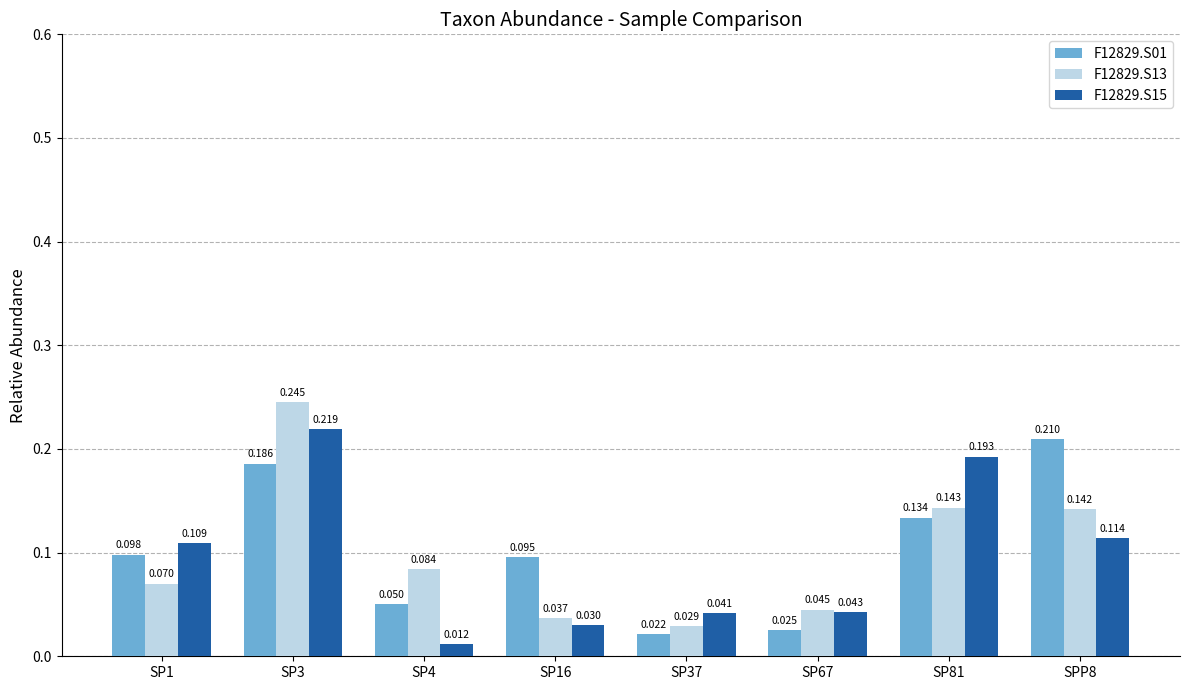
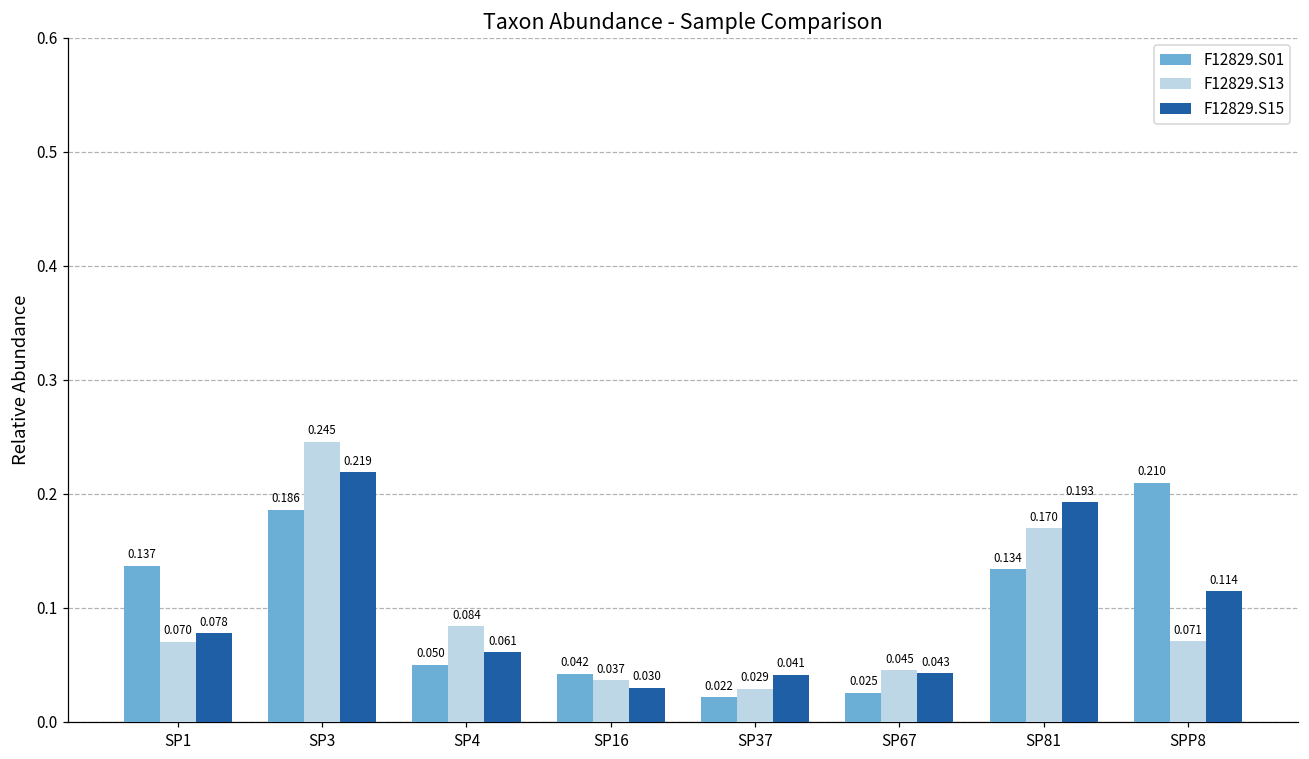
F12829.S01, SP1: 0.098 -> 0.137
F12829.S15, SP1: 0.109 -> 0.078
F12829.S15, SP4: 0.012 -> 0.061
F12829.S01, SP16: 0.095 -> 0.042
F12829.S13, SP81: 0.143 -> 0.170
F12829.S13, SPP8: 0.142 -> 0.071
